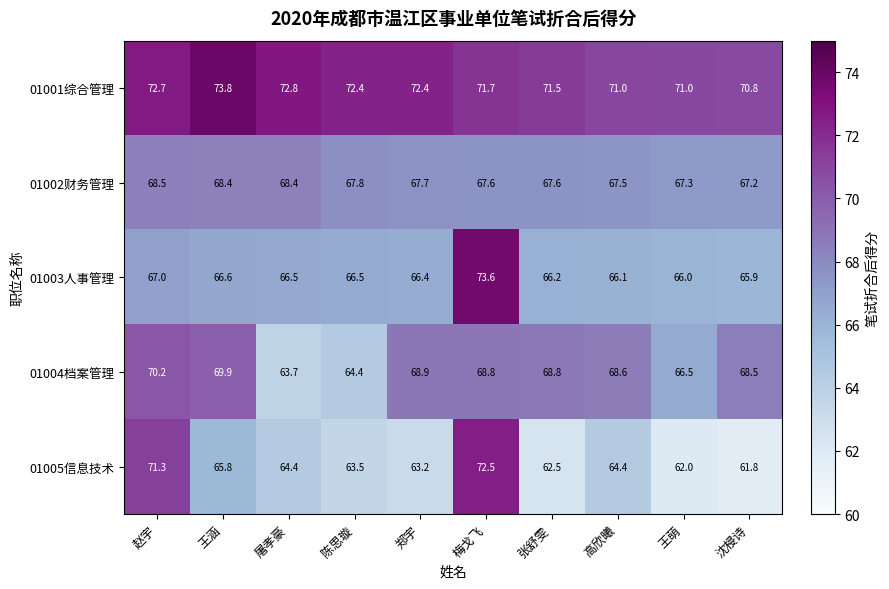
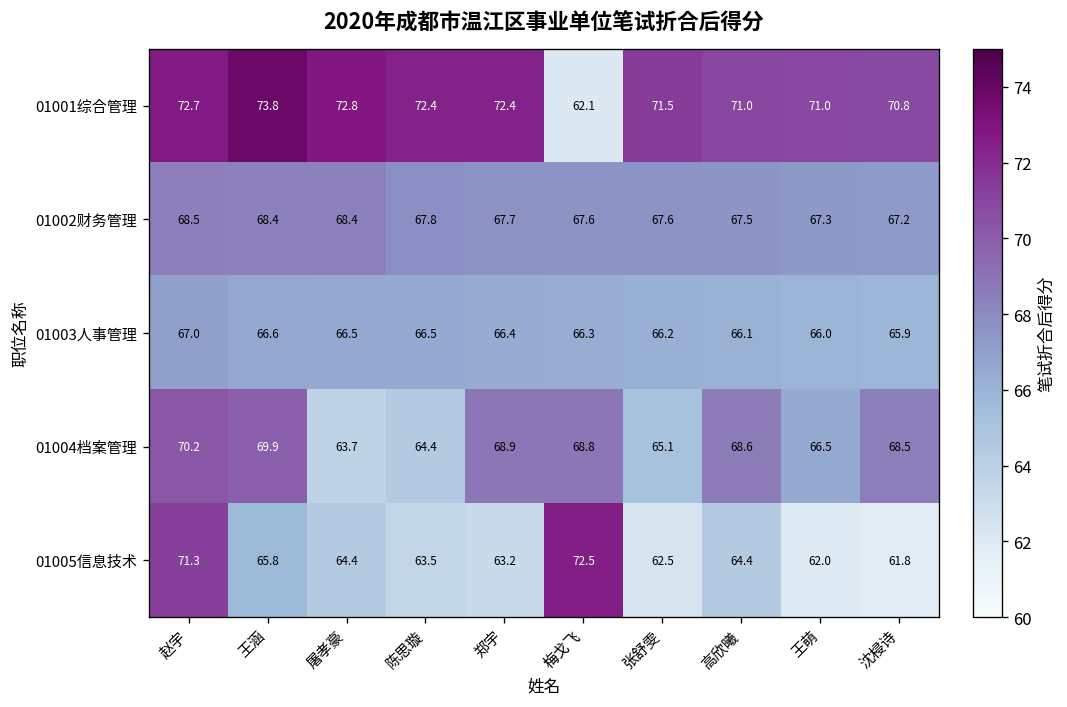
01001综合管理, 梅戈飞: 71.7 -> 62.1
01003人事管理, 梅戈飞: 73.6 -> 66.3
01004档案管理, 张舒雯: 68.8 -> 65.1
